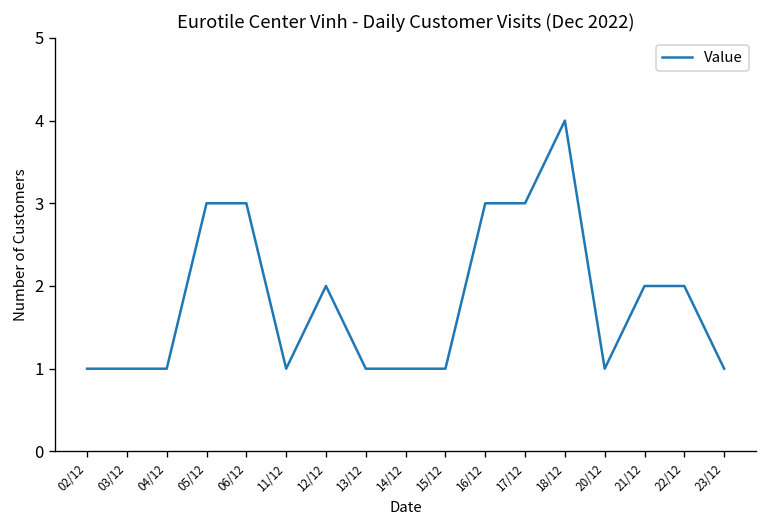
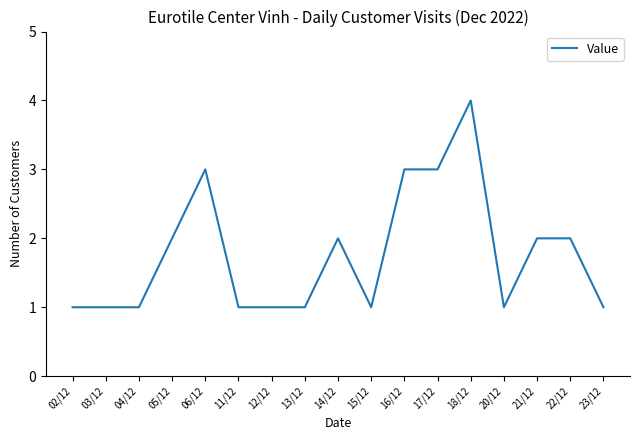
05/12: 3 -> 2
12/12: 2 -> 1
14/12: 1 -> 2
